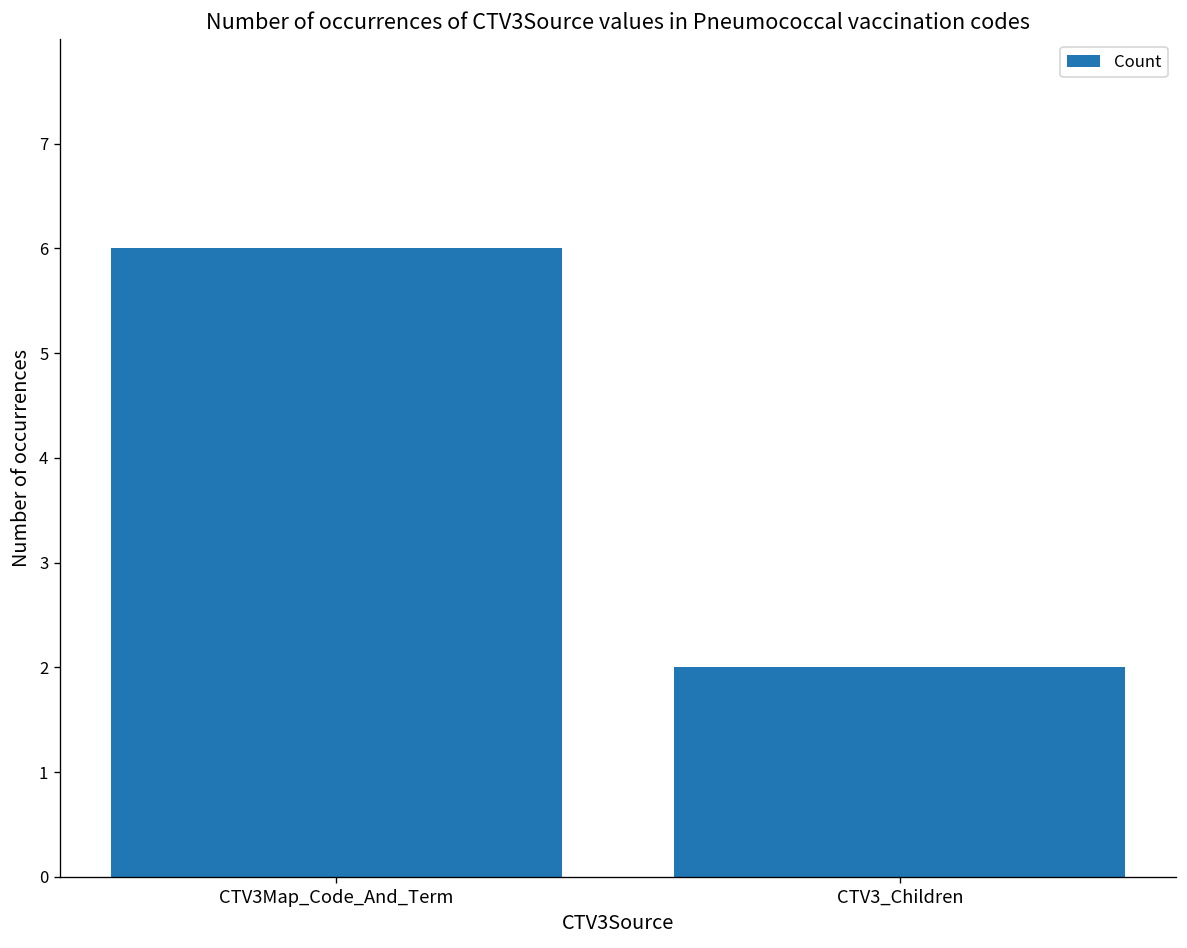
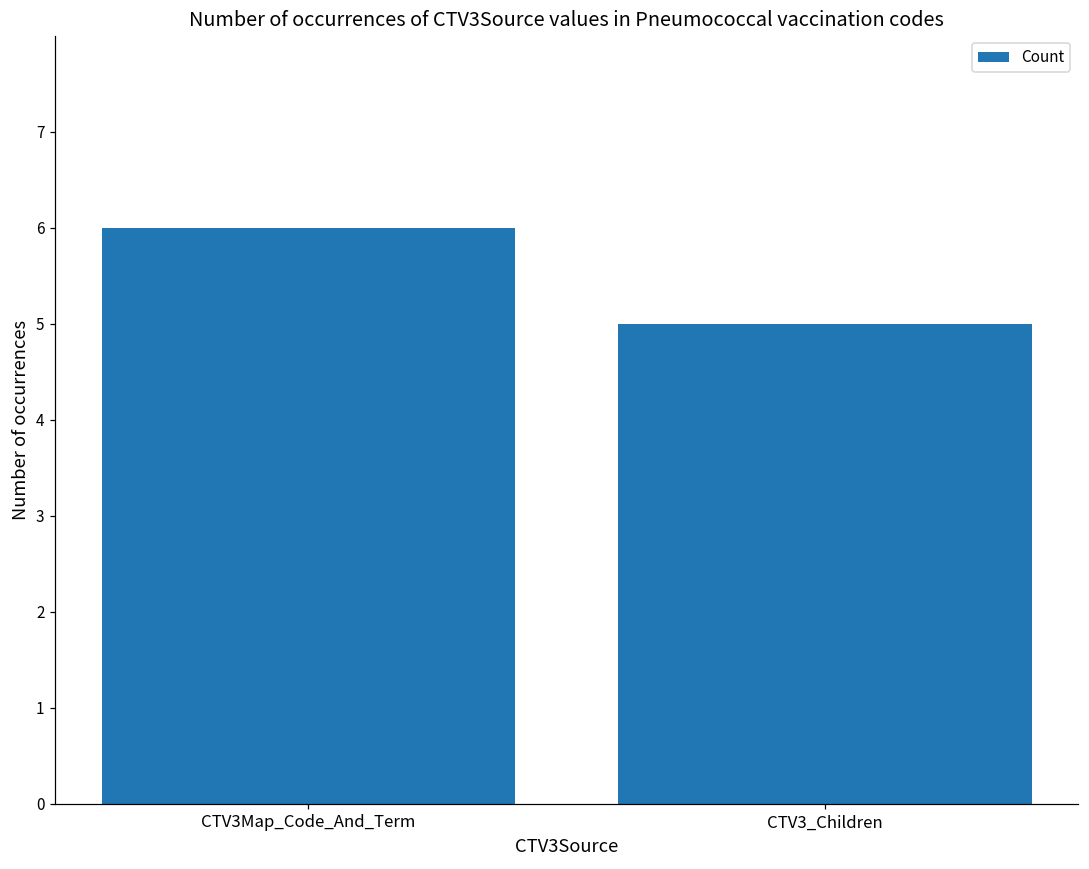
CTV3_Children: 2 -> 5
